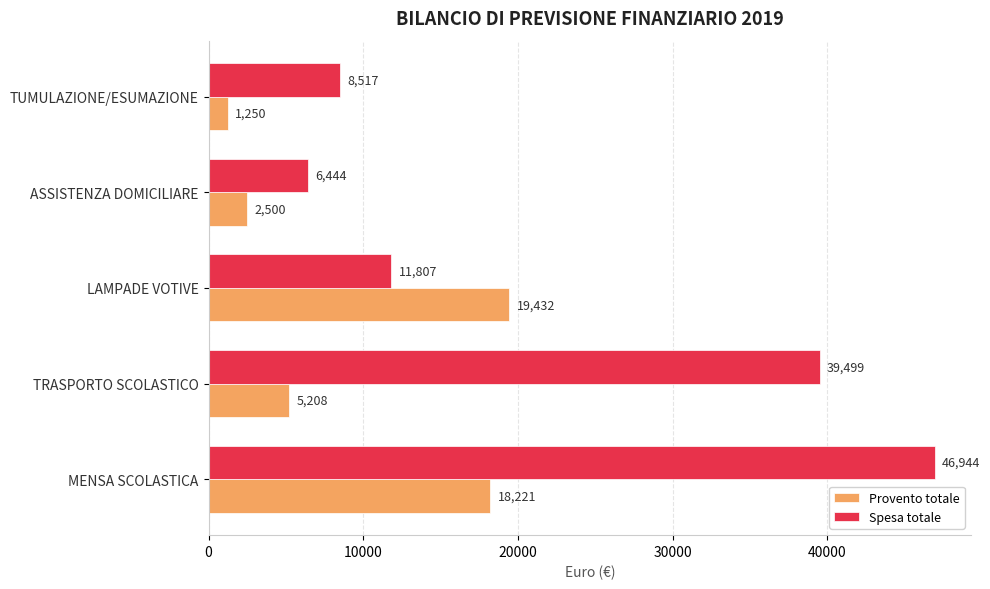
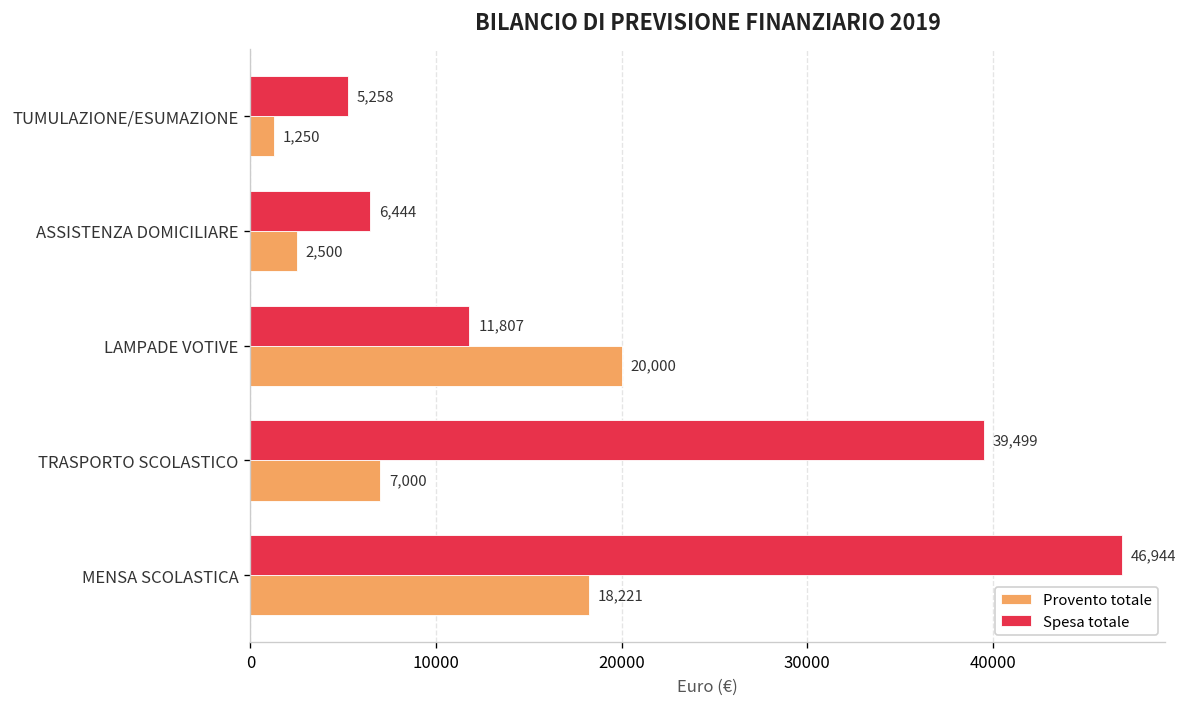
Spesa totale, TUMULAZIONE/ESUMAZIONE: 8,517 -> 5,258
Provento totale, LAMPADE VOTIVE: 19,432 -> 20,000
Provento totale, TRASPORTO SCOLASTICO: 5,208 -> 7,000
